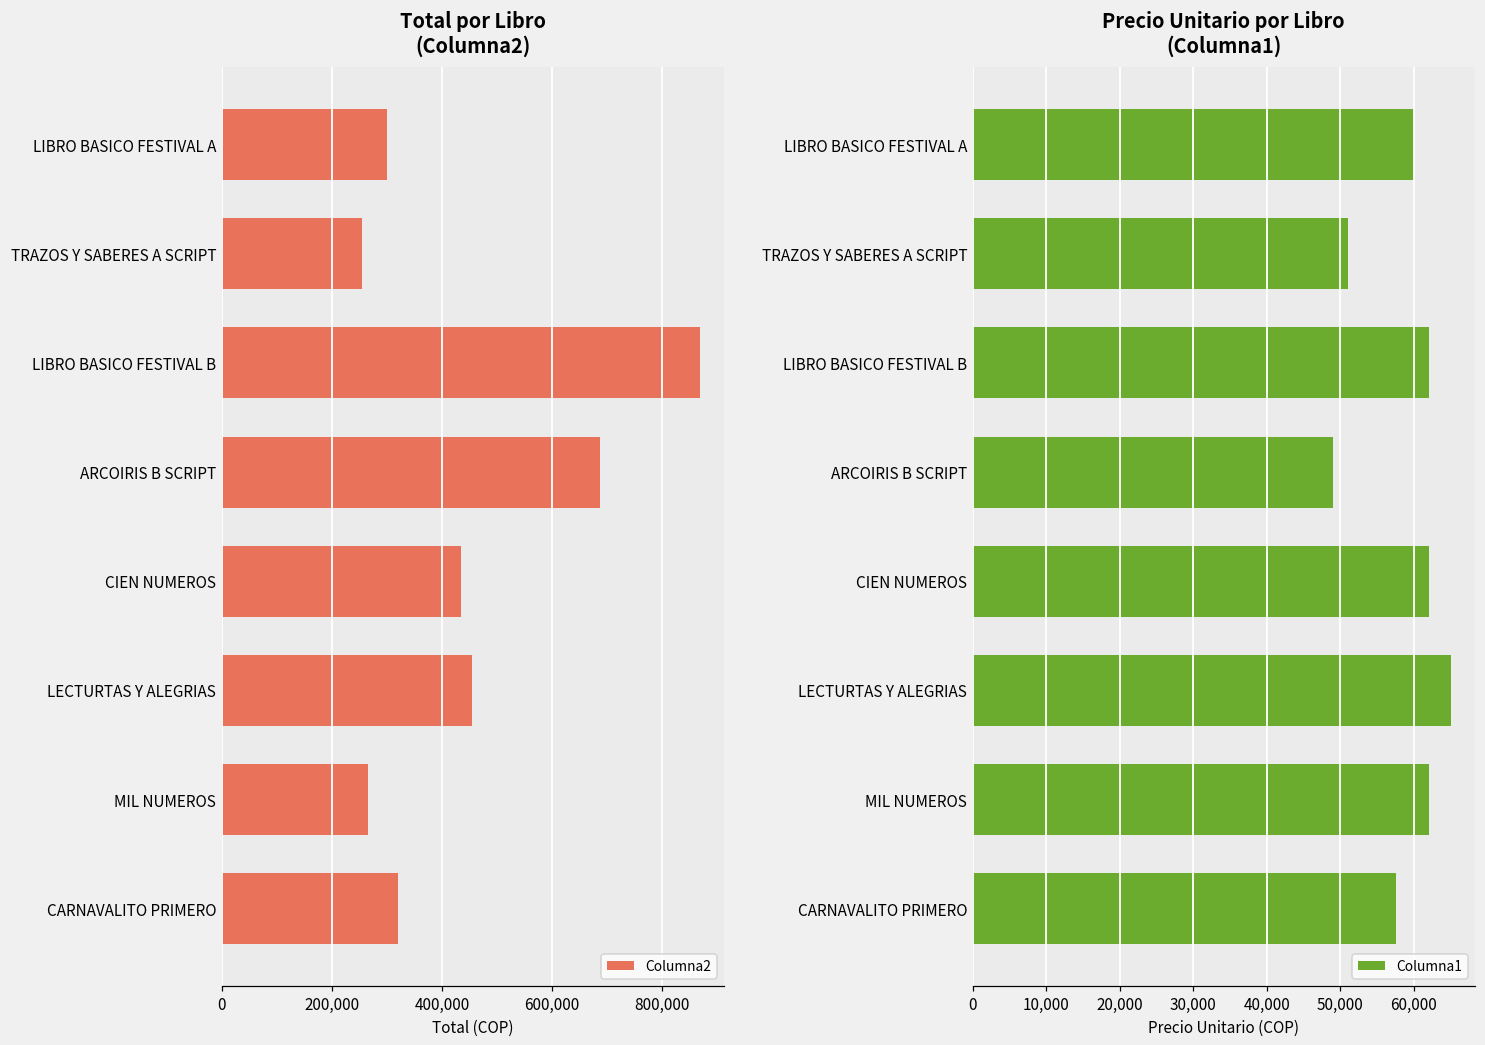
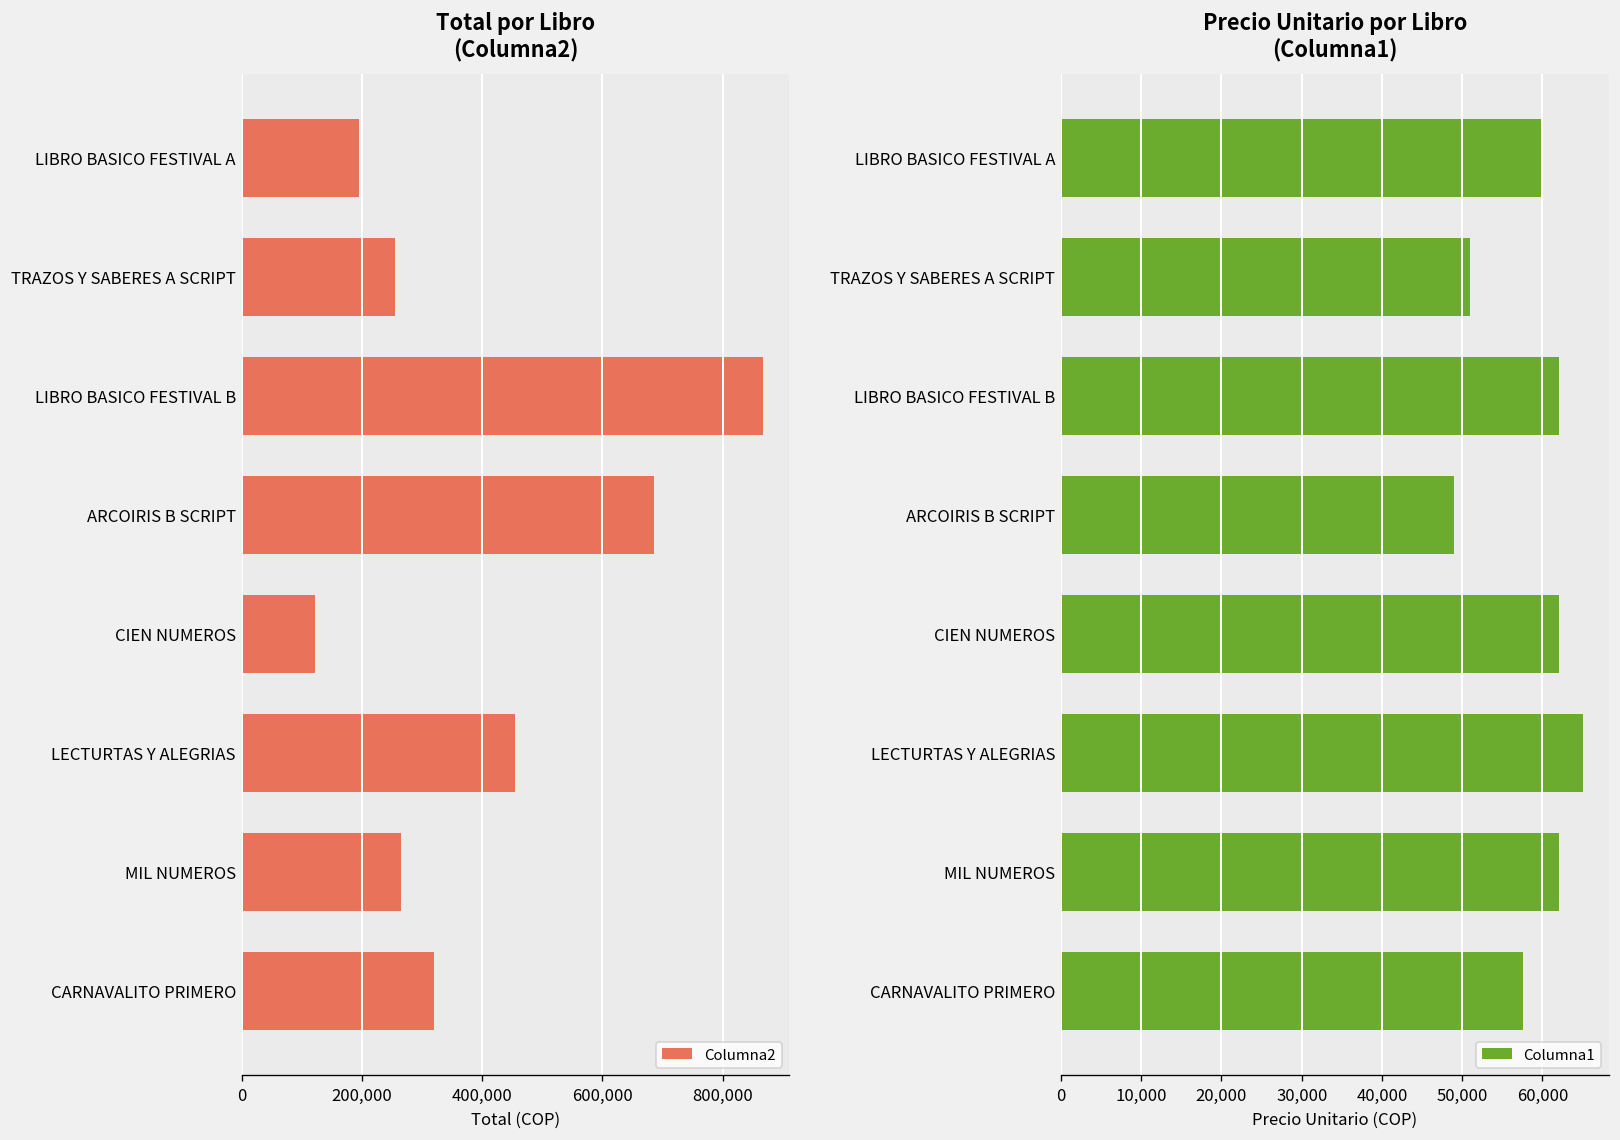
Total por Libro (Columna2), LIBRO BASICO FESTIVAL A: 300,000 -> 190,000
Total por Libro (Columna2), CIEN NUMEROS: 430,000 -> 120,000
